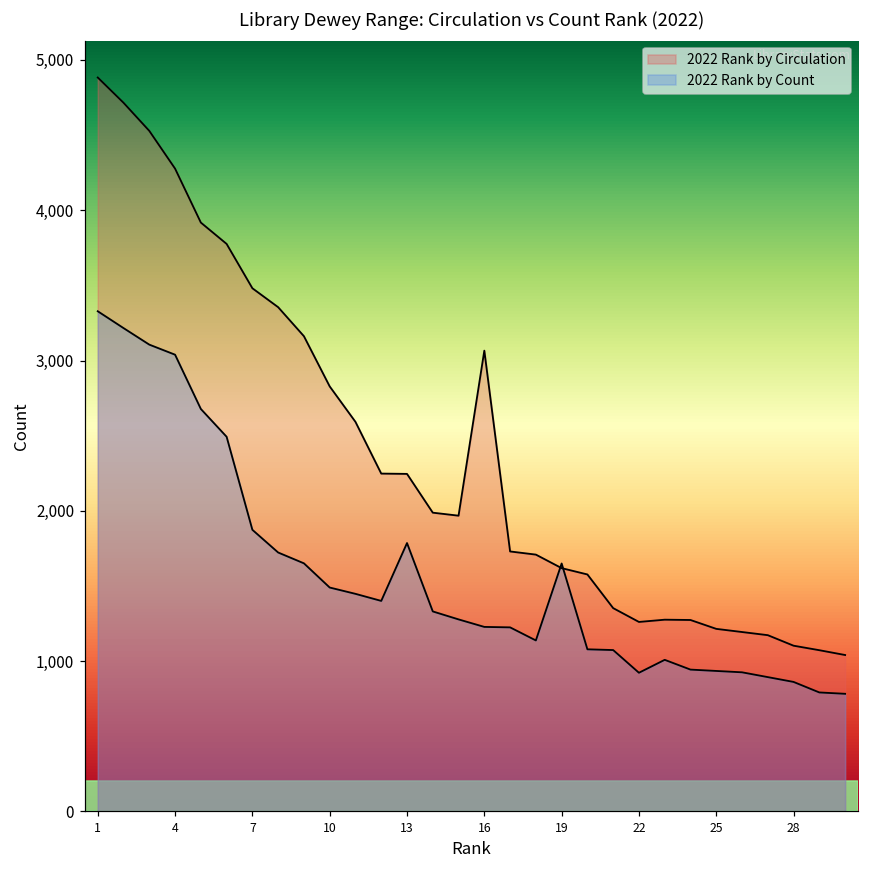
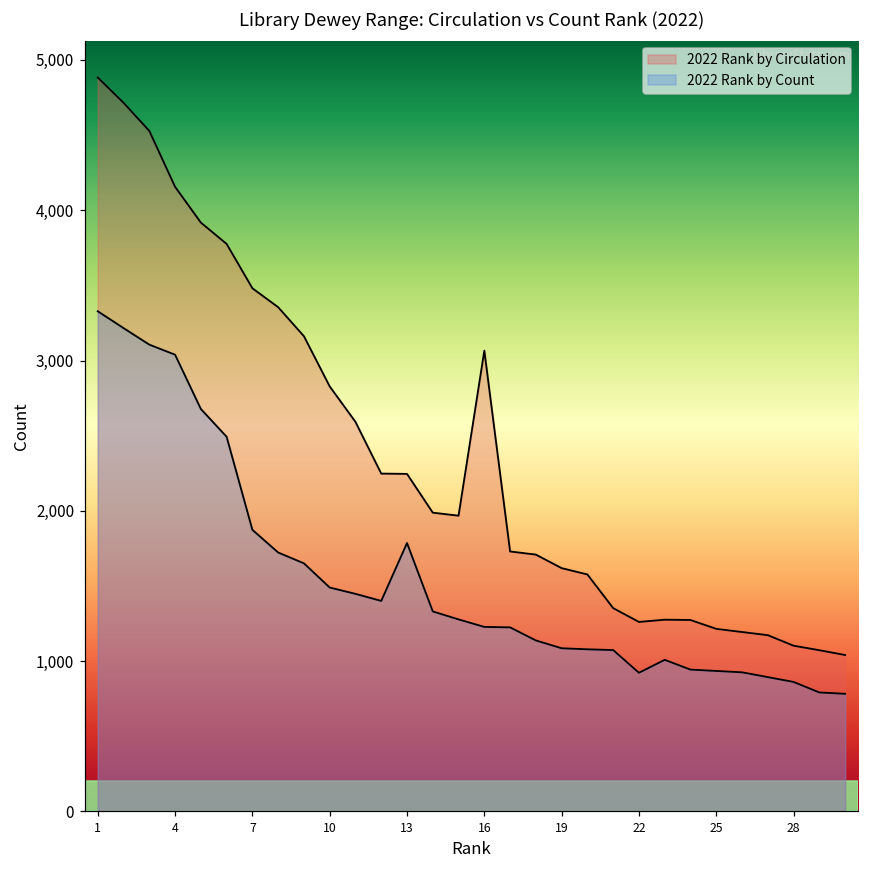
2022 Rank by Circulation, 4: 4,280 -> 4,160
2022 Rank by Count, 19: 1,650 -> 1,090
